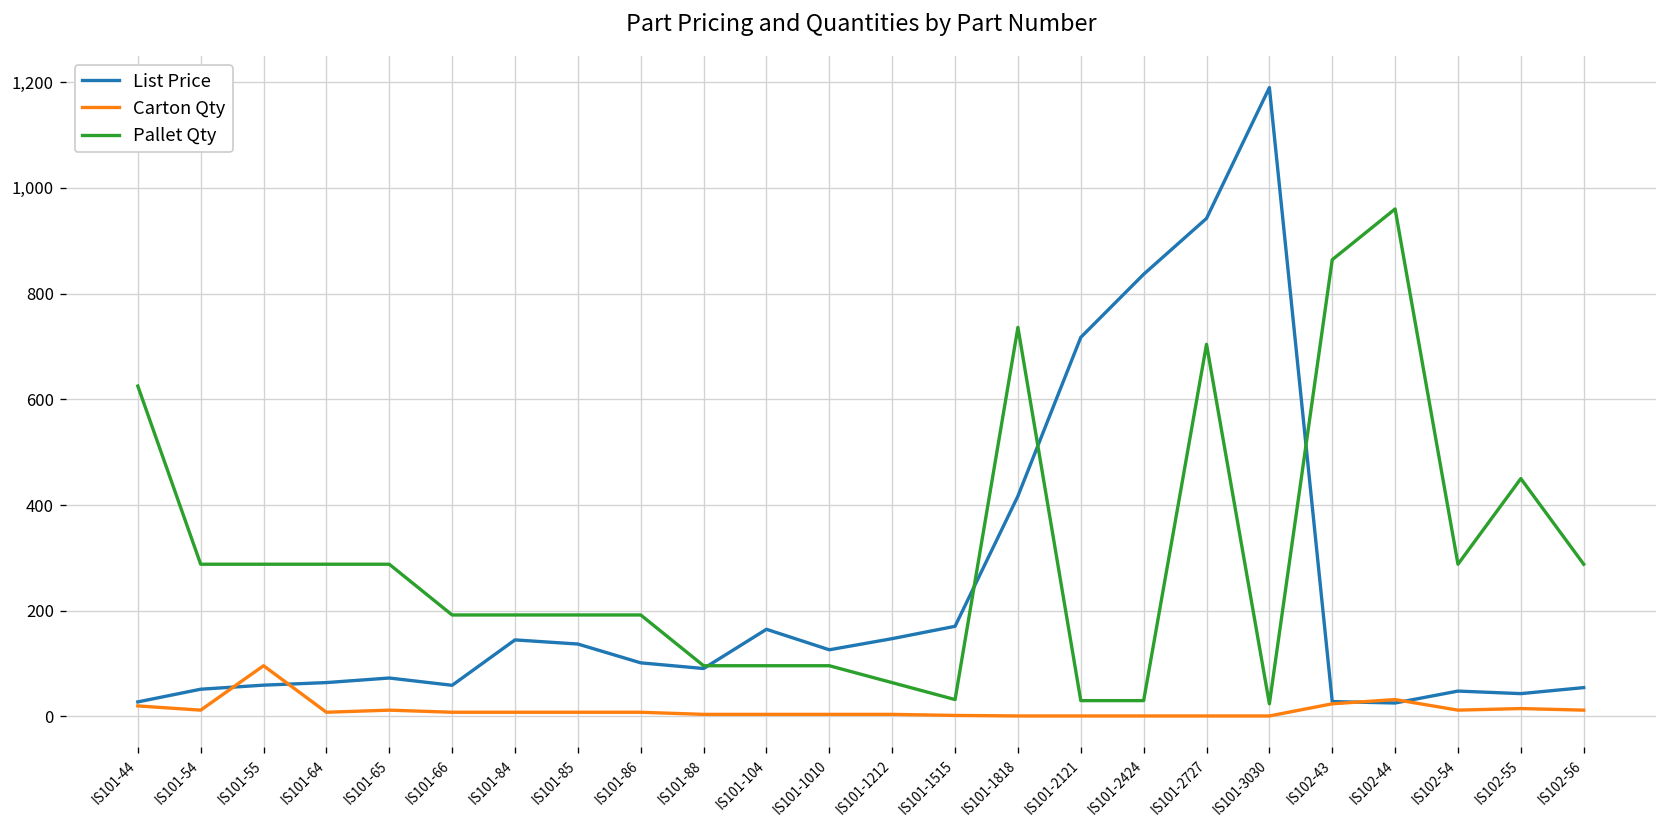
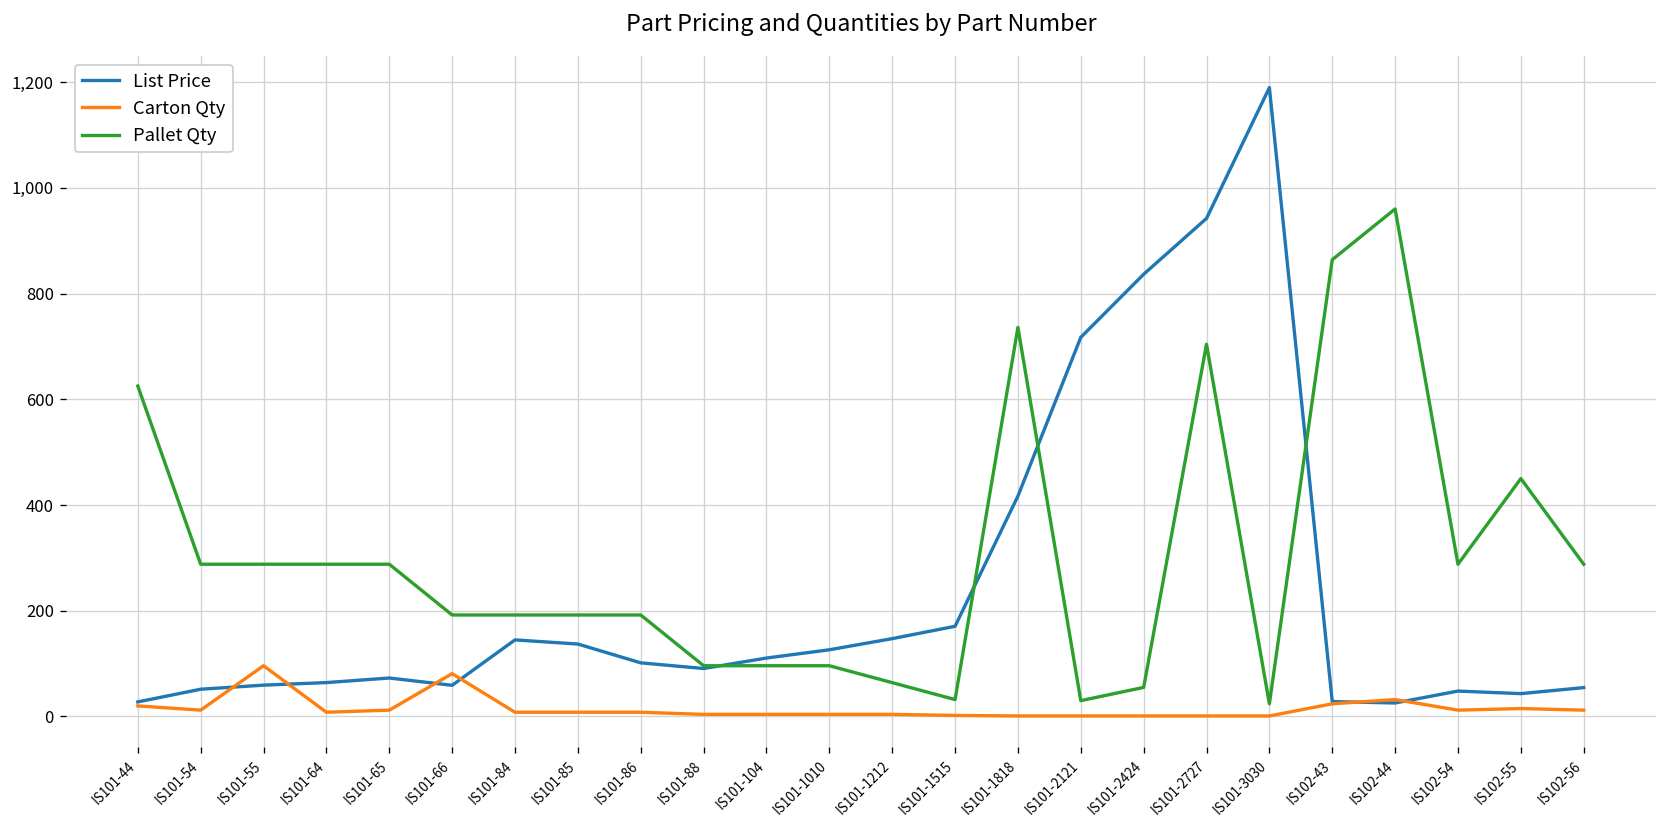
Carton Qty, IS101-66: 10 -> 80
List Price, IS101-104: 160 -> 110
Pallet Qty, IS101-2424: 30 -> 60
